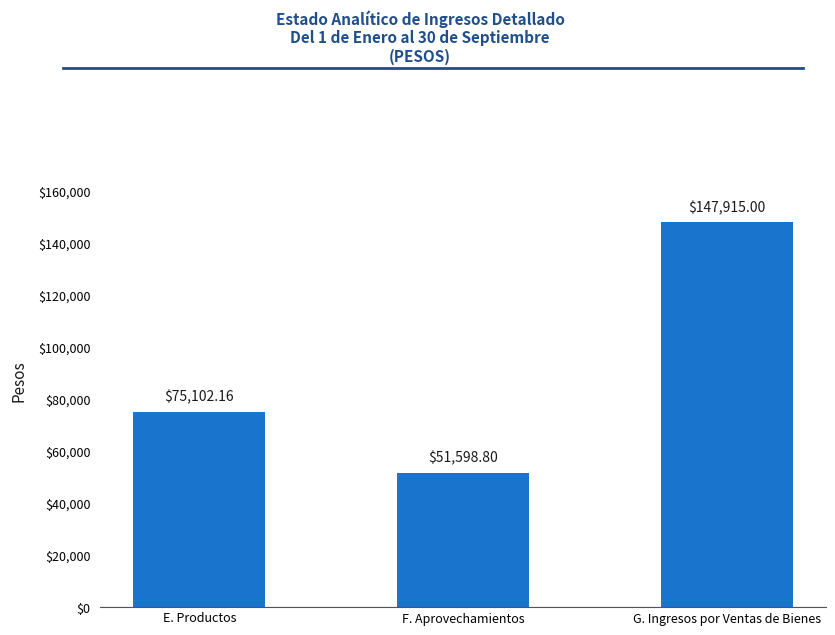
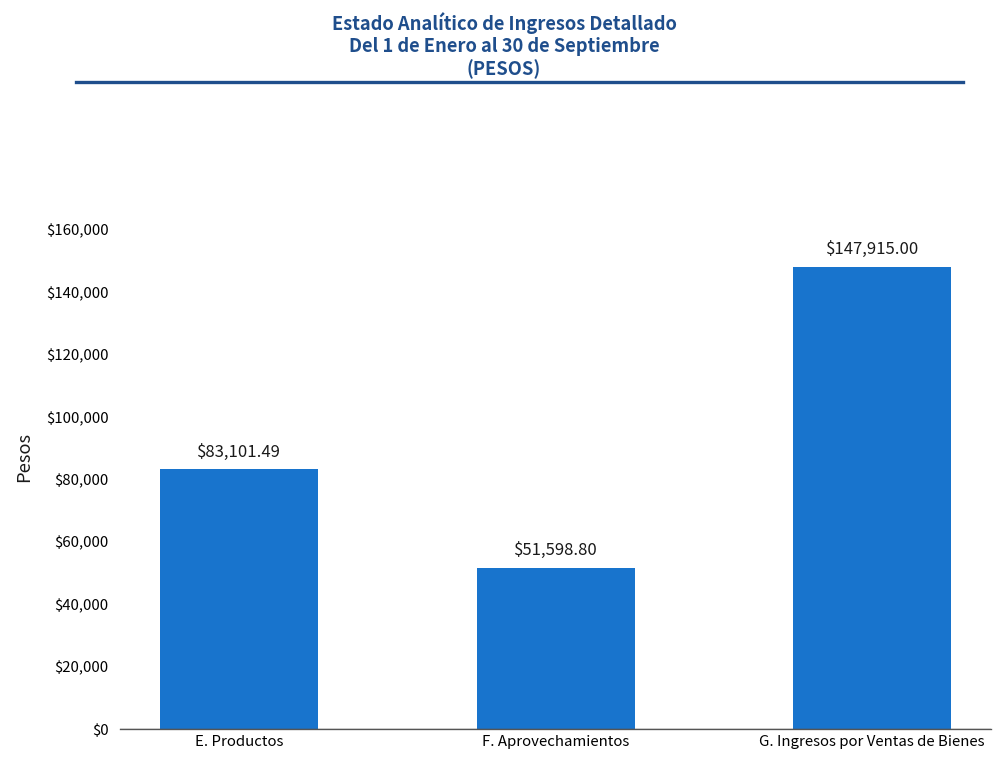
E. Productos: $75,102.16 -> $83,101.49
